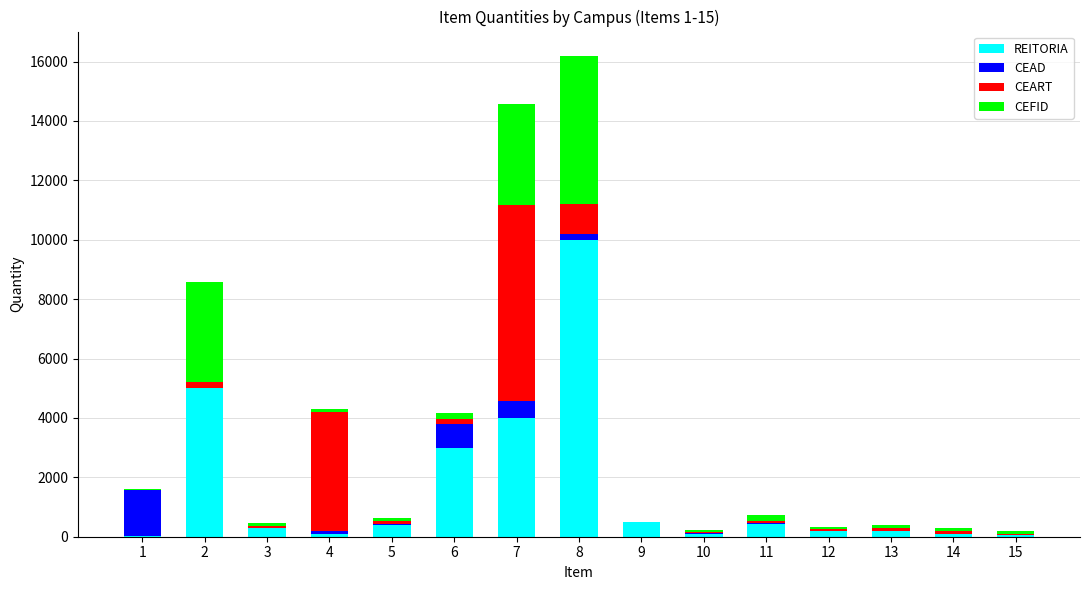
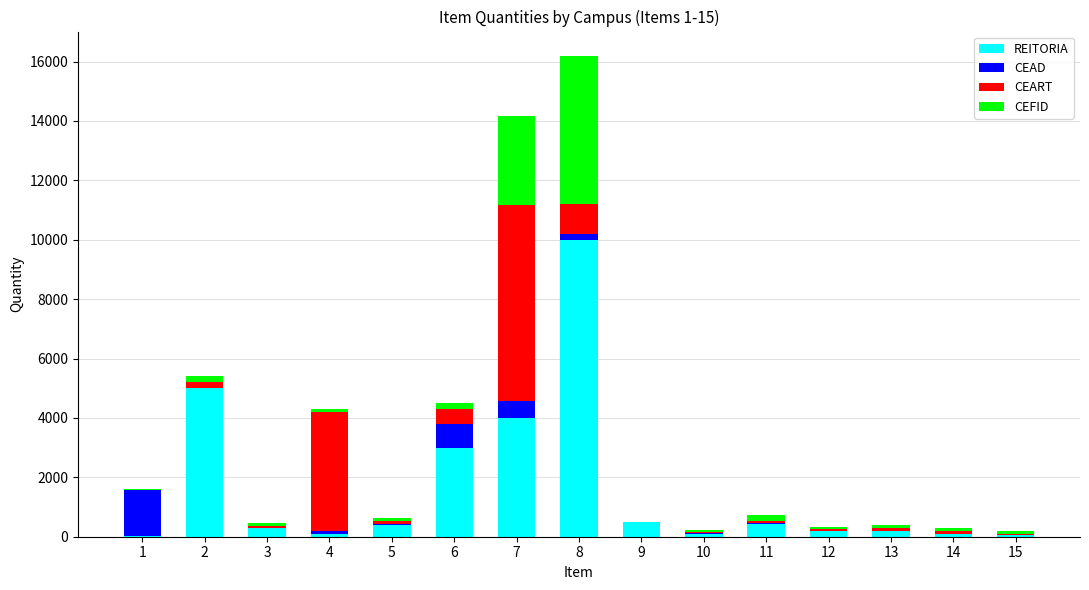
CEFID, 2: 3400 -> 200
CEART, 6: 200 -> 500
CEFID, 7: 3400 -> 3000
